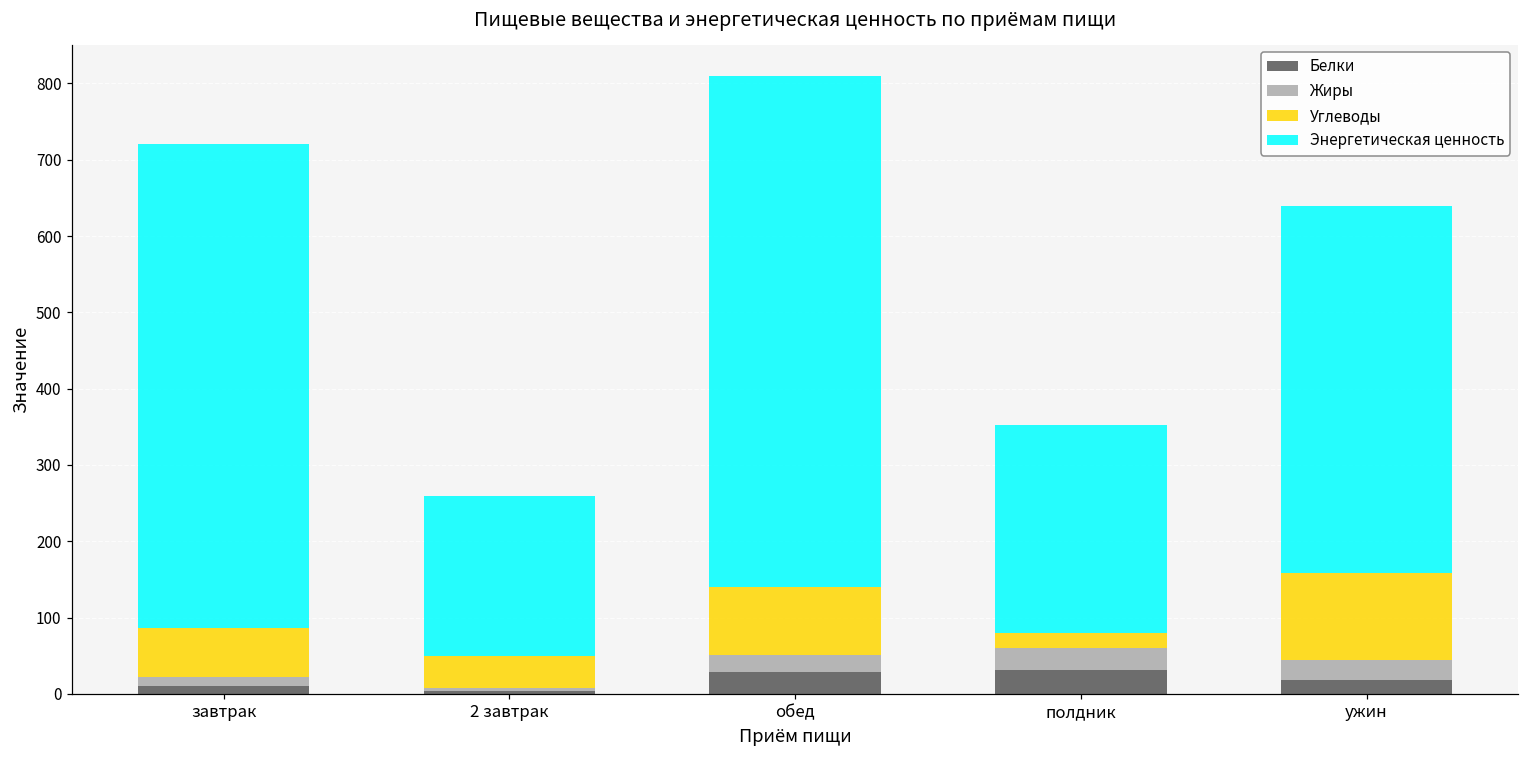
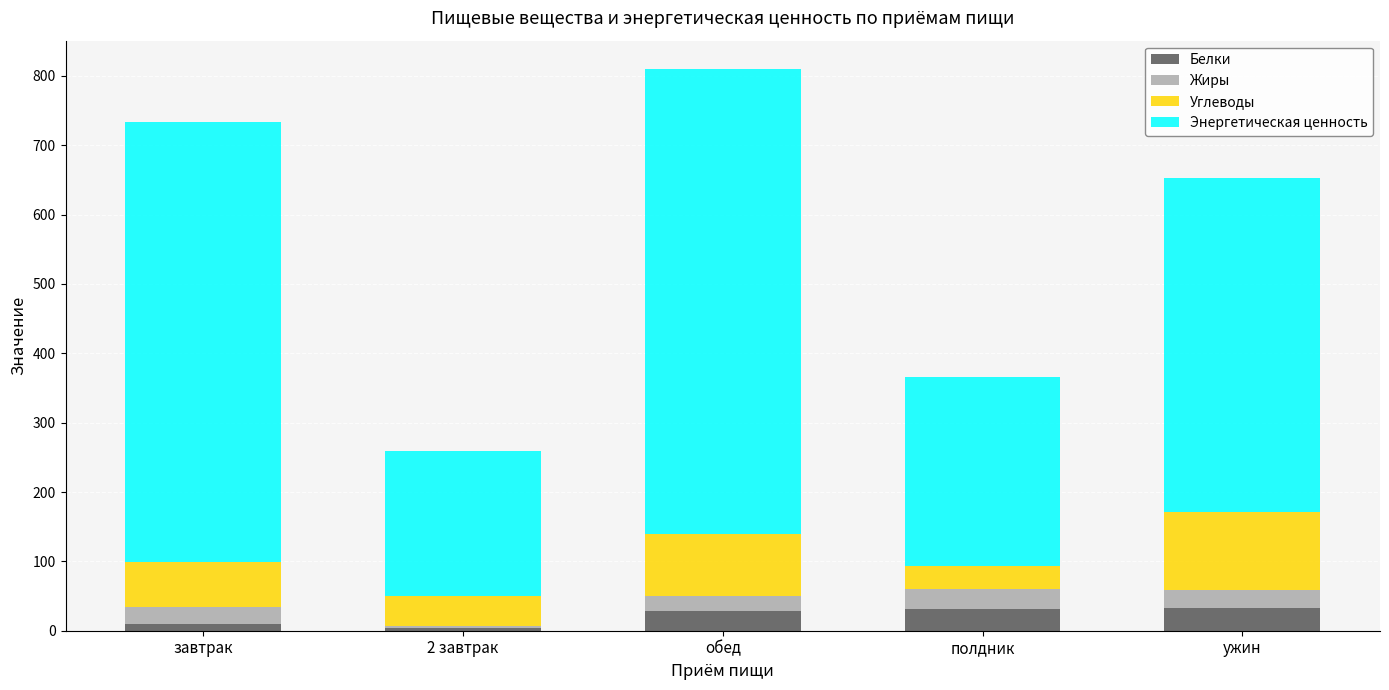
Жиры, завтрак: 10 -> 20
Углеводы, полдник: 20 -> 30
Белки, ужин: 20 -> 30
